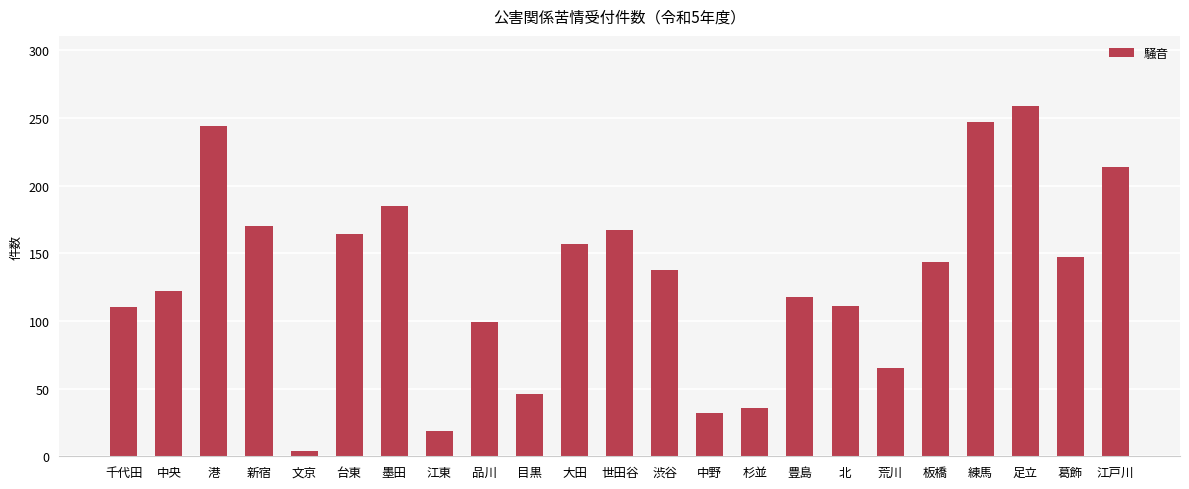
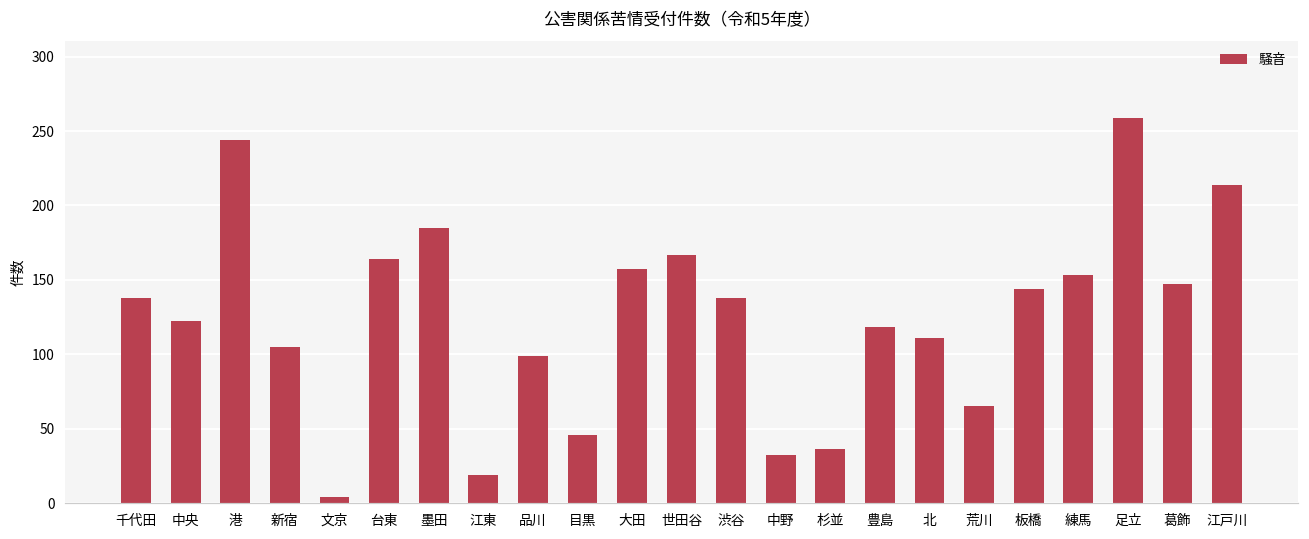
千代田: 110 -> 138
新宿: 170 -> 105
練馬: 247 -> 153
